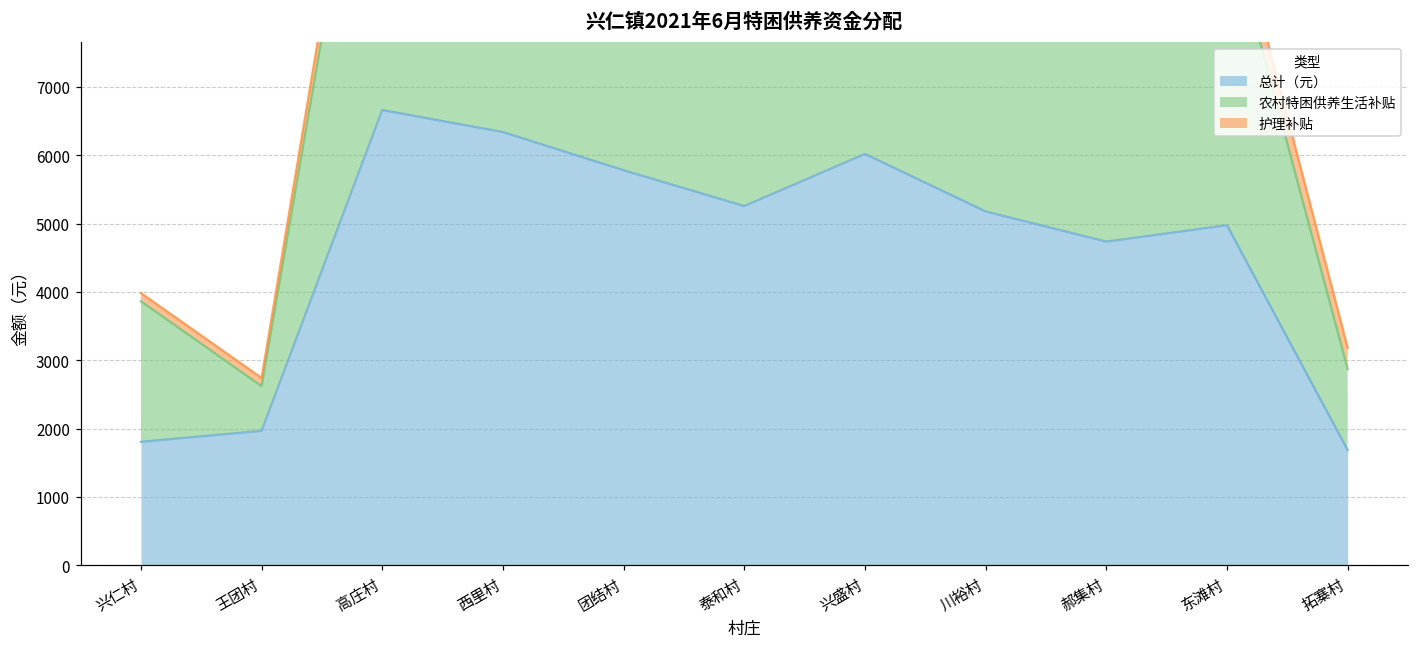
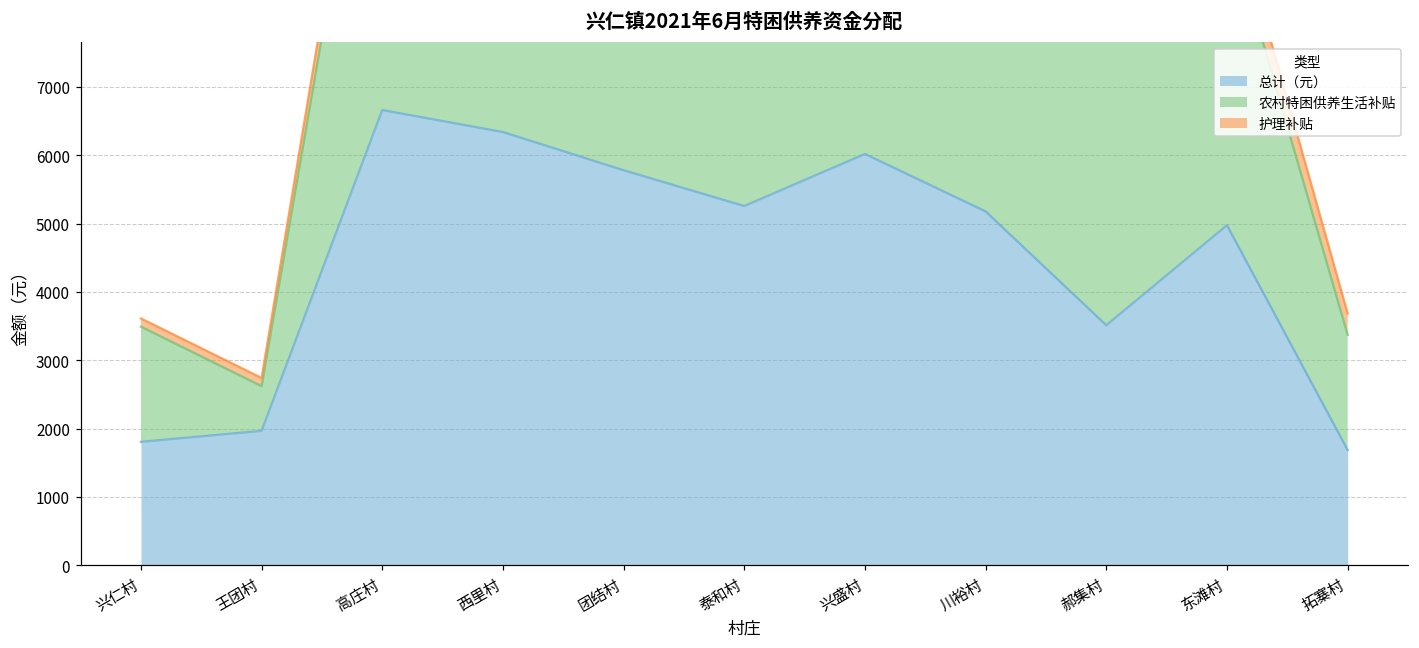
农村特困供养生活补贴, 兴仁村: 2100 -> 1700
总计（元）, 郝集村: 4700 -> 3500
农村特困供养生活补贴, 拓寨村: 1200 -> 1700
